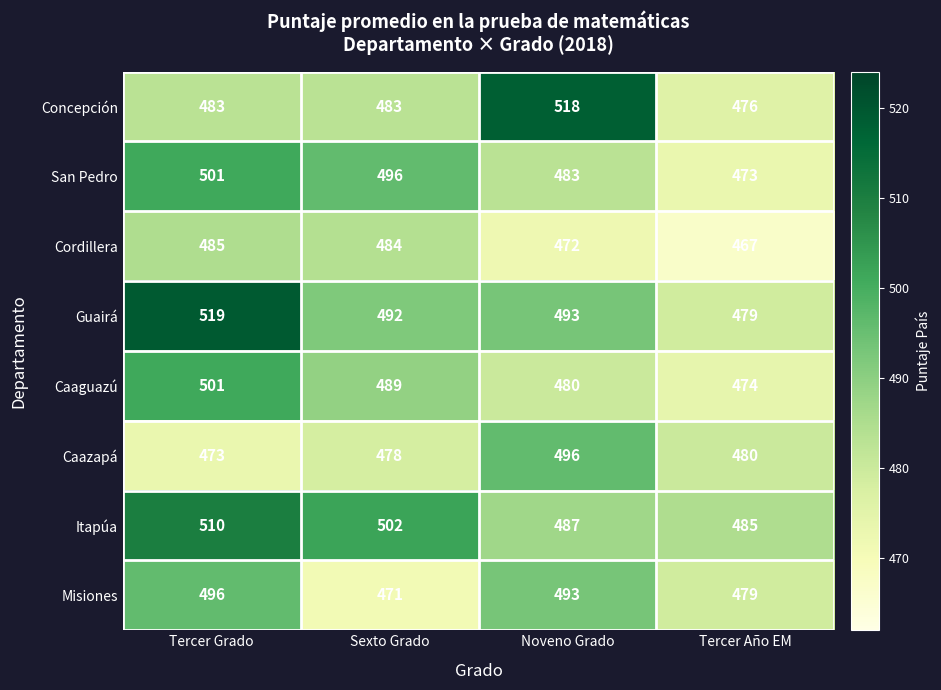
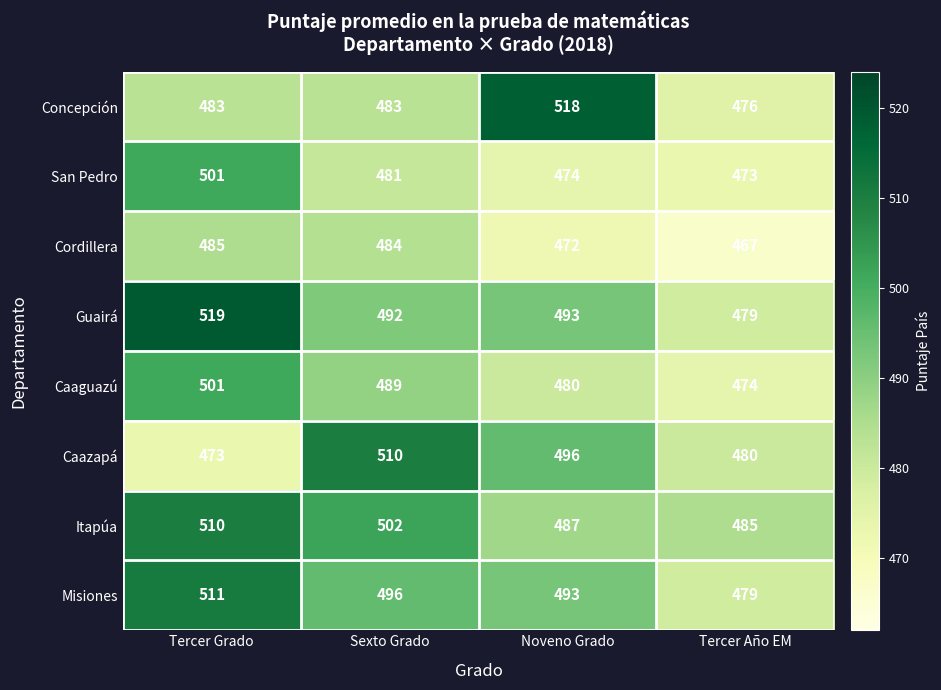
San Pedro, Sexto Grado: 496 -> 481
San Pedro, Noveno Grado: 483 -> 474
Caazapá, Sexto Grado: 478 -> 510
Misiones, Tercer Grado: 496 -> 511
Misiones, Sexto Grado: 471 -> 496
